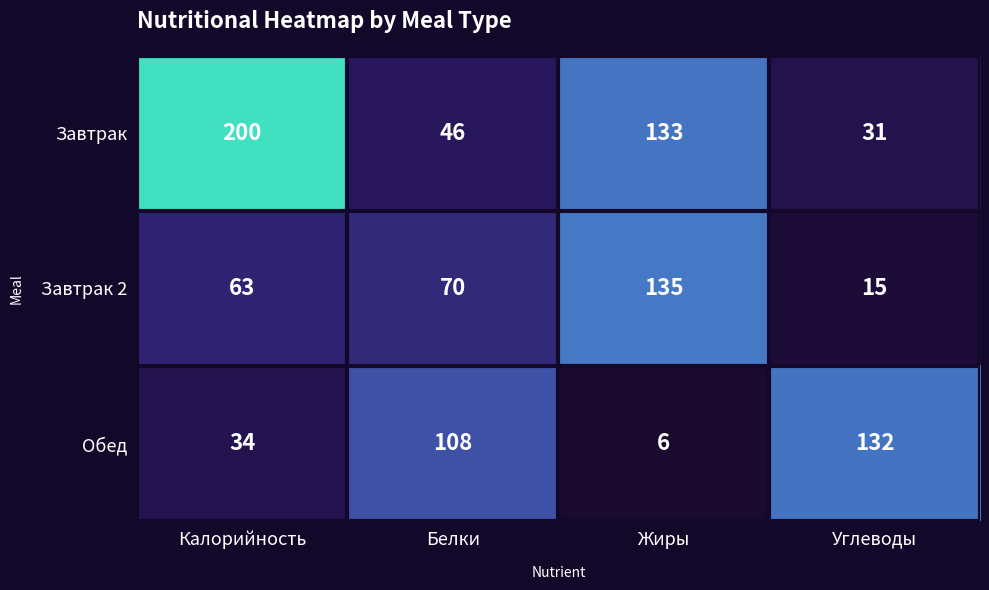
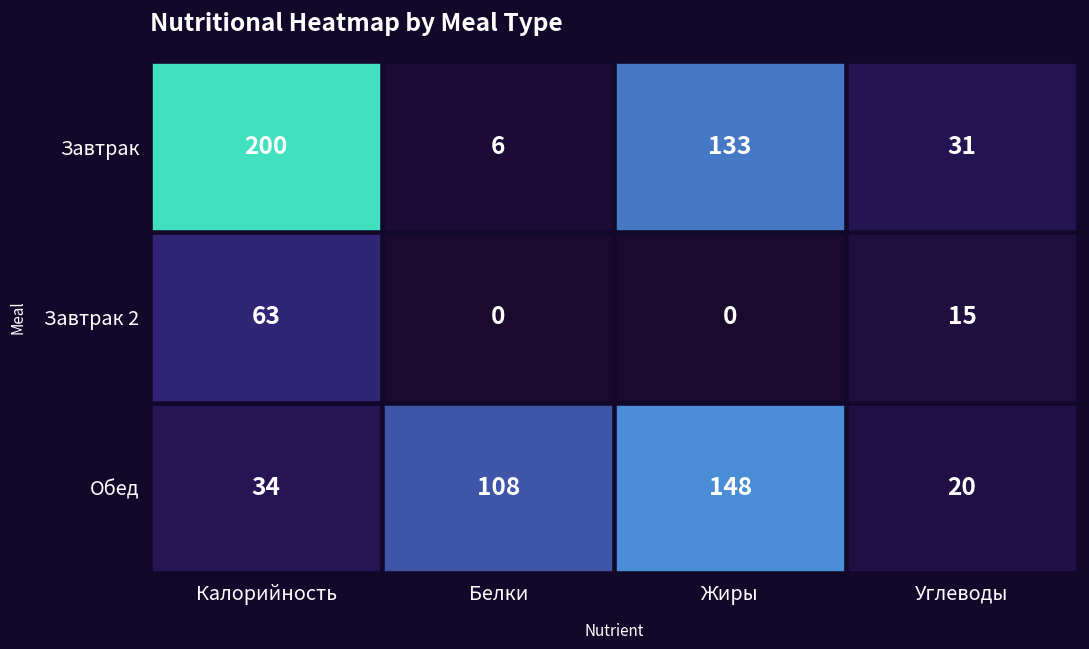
Завтрак, Белки: 46 -> 6
Завтрак 2, Белки: 70 -> 0
Завтрак 2, Жиры: 135 -> 0
Обед, Жиры: 6 -> 148
Обед, Углеводы: 132 -> 20
